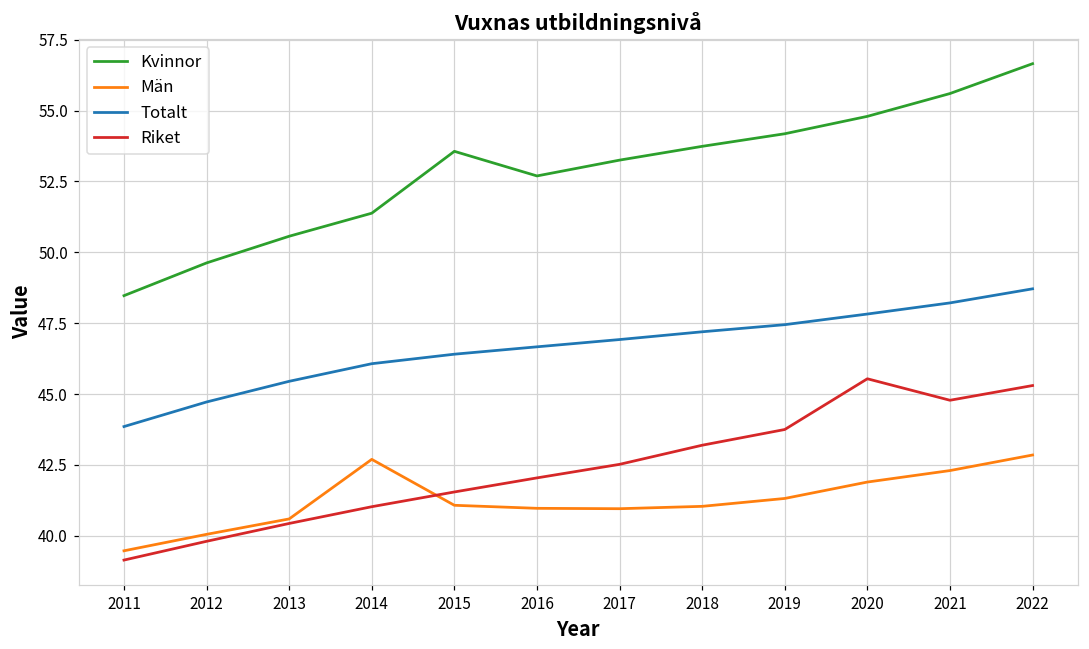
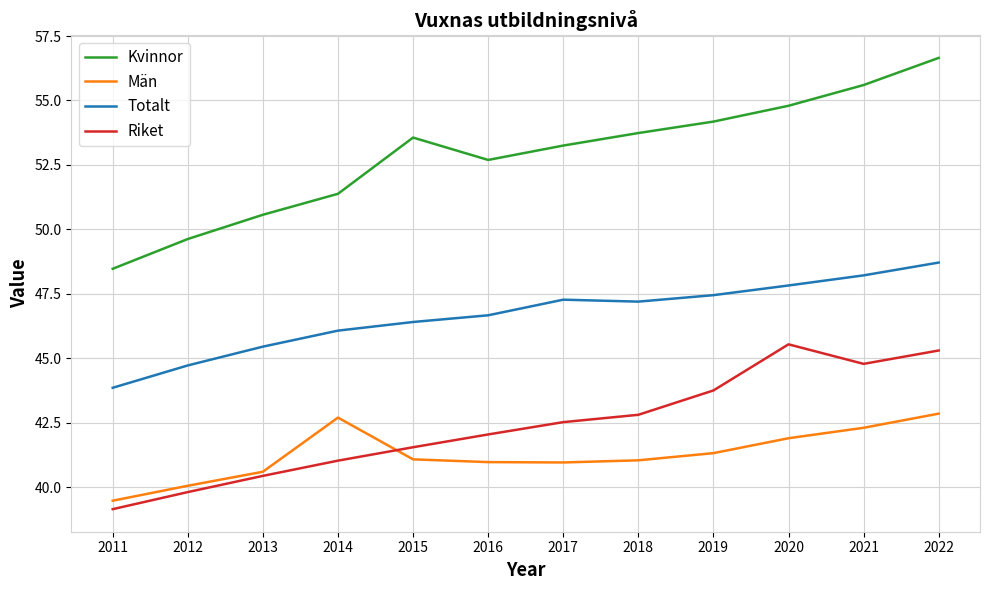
Totalt, 2017: 46.9 -> 47.3
Riket, 2018: 43.2 -> 42.8
